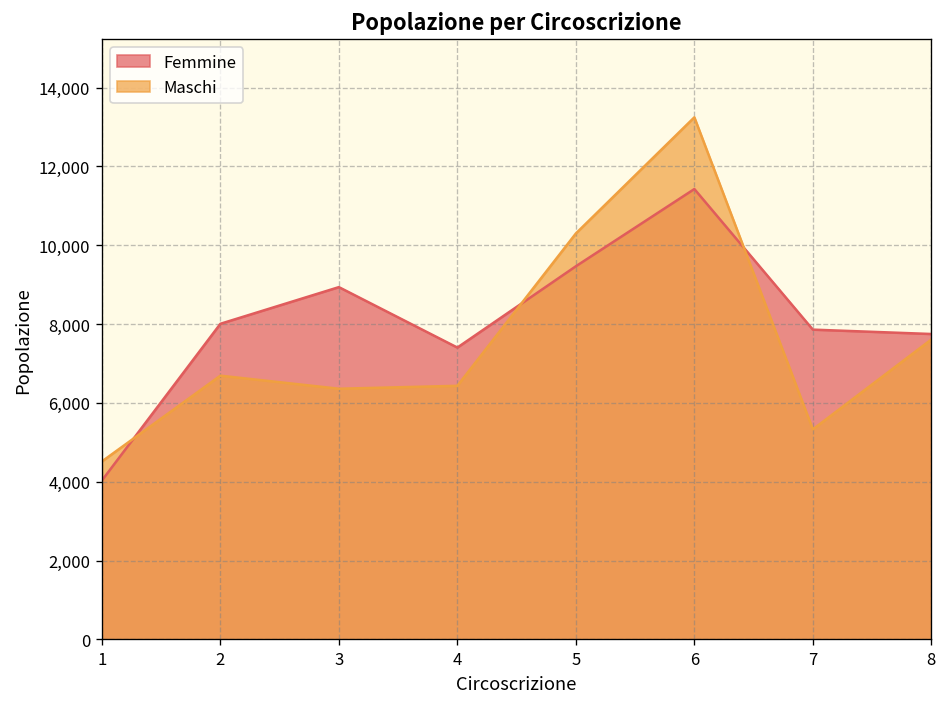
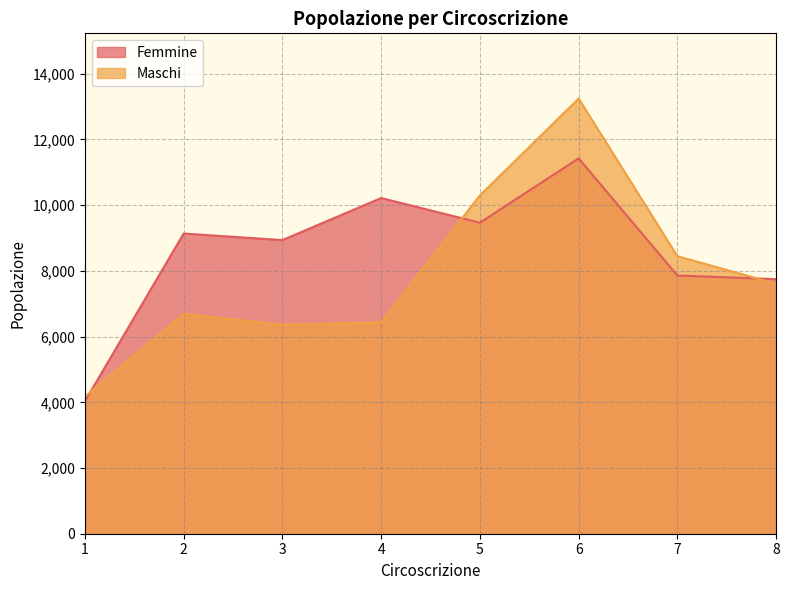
Maschi, 1: 4,500 -> 4,200
Femmine, 2: 8,000 -> 9,100
Femmine, 4: 7,400 -> 10,200
Maschi, 7: 5,300 -> 8,400
